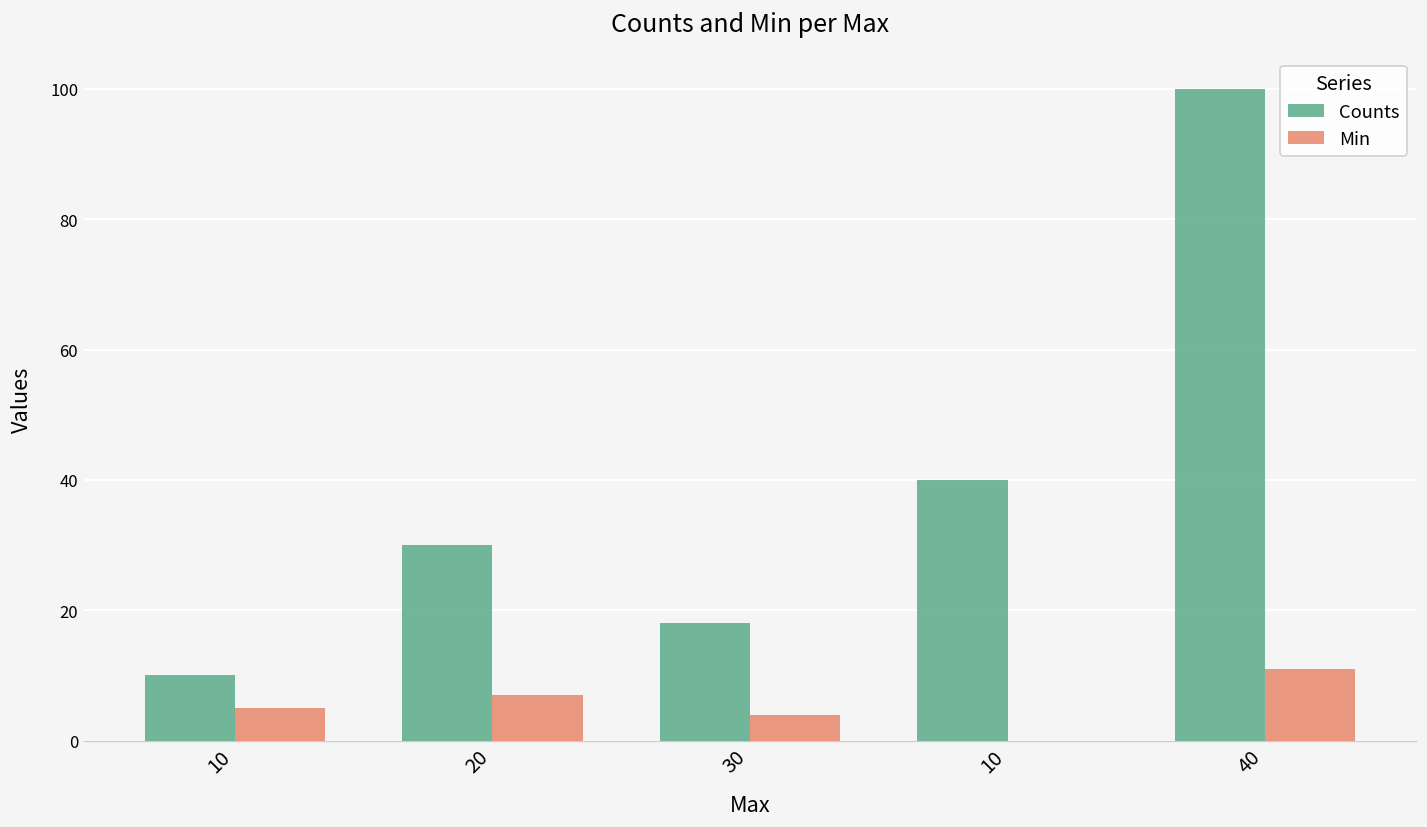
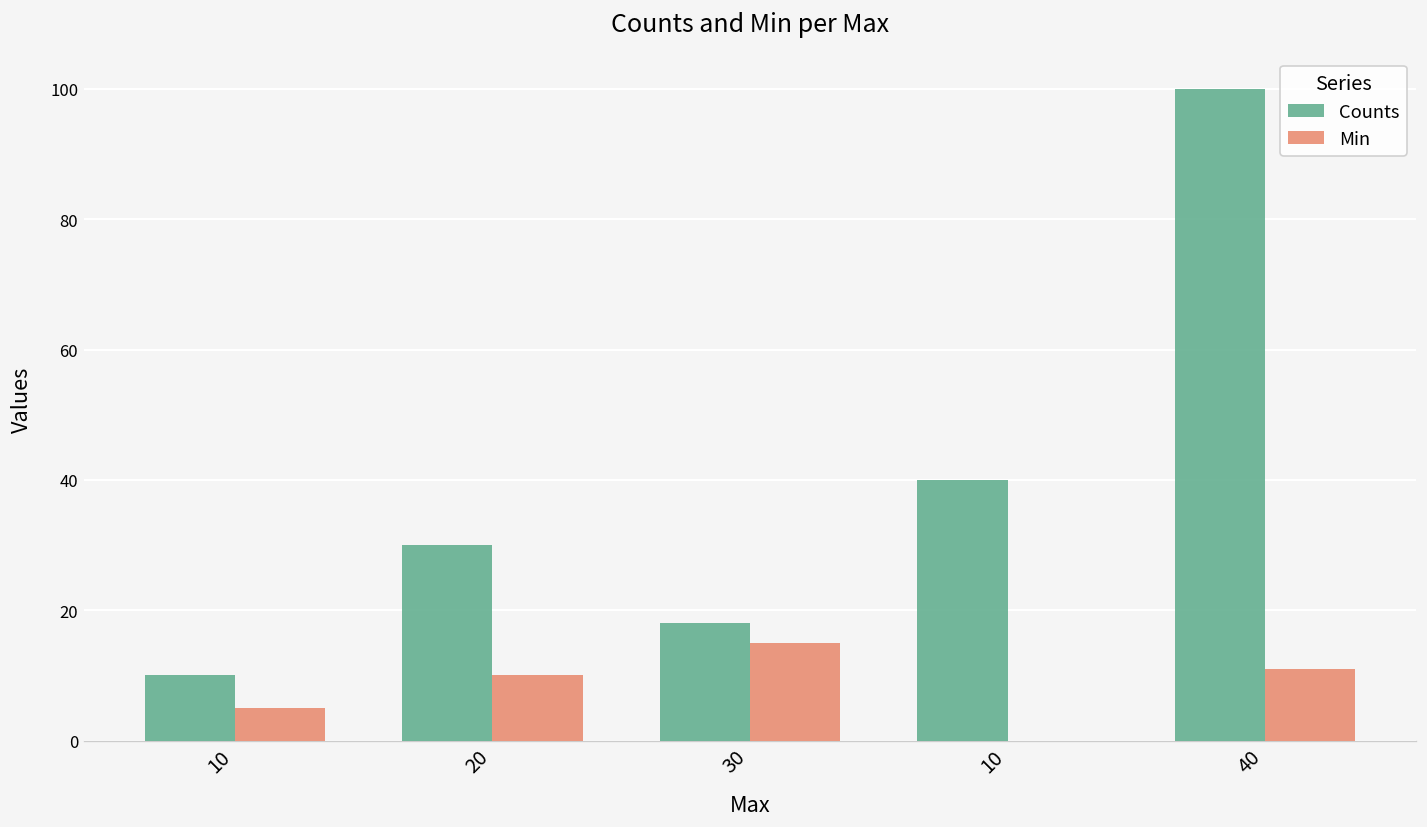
Min, 20: 7 -> 10
Min, 30: 4 -> 15
